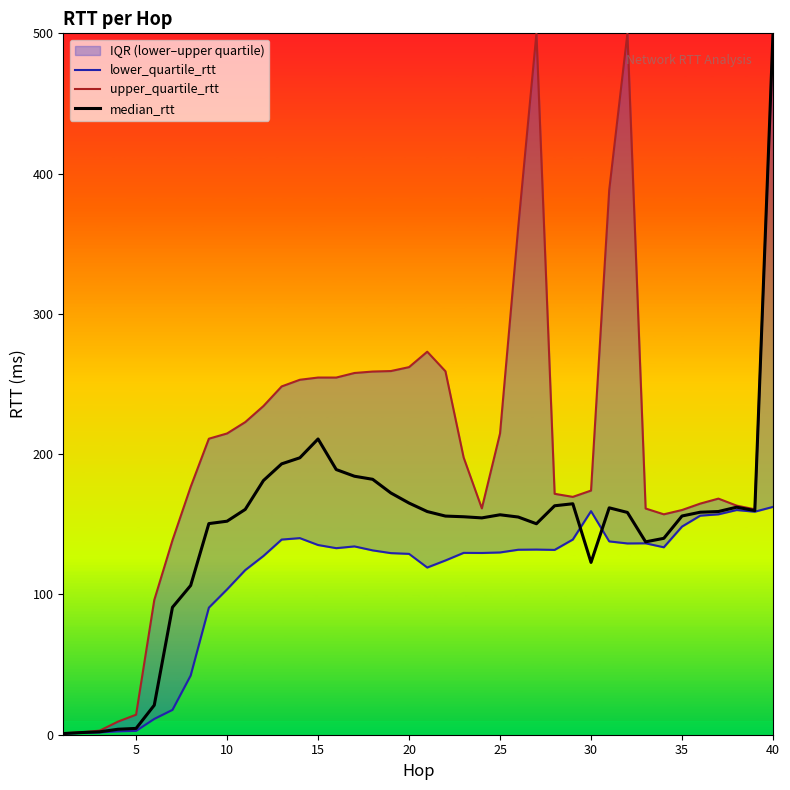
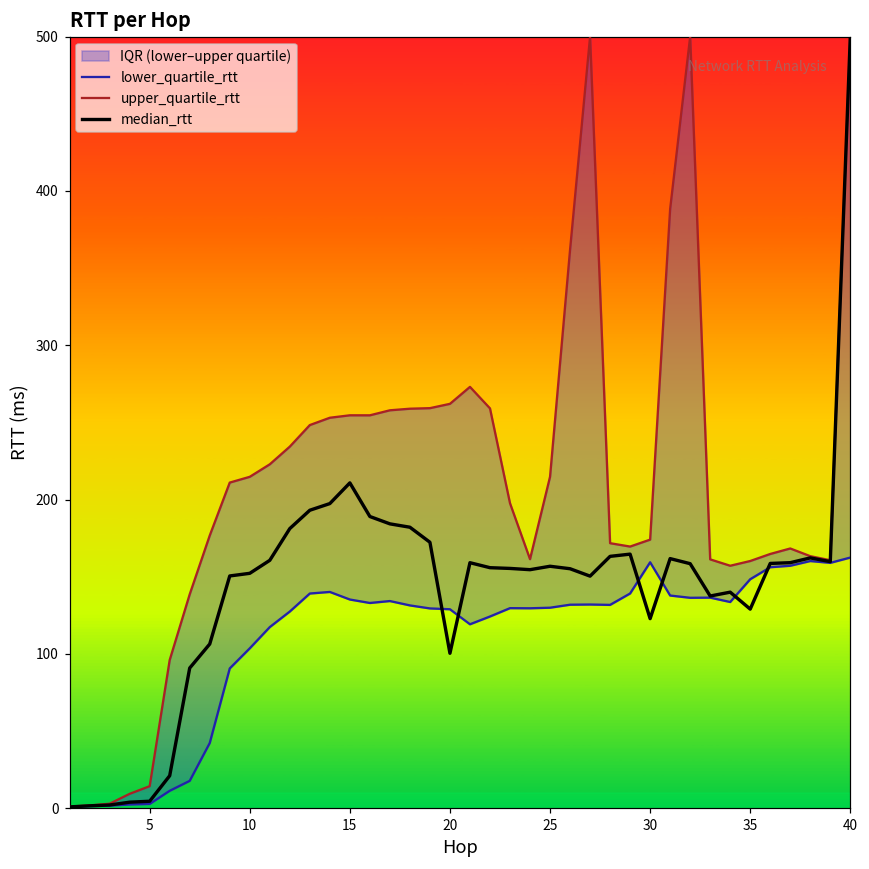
median_rtt, 20: 165 -> 100
median_rtt, 35: 156 -> 129
